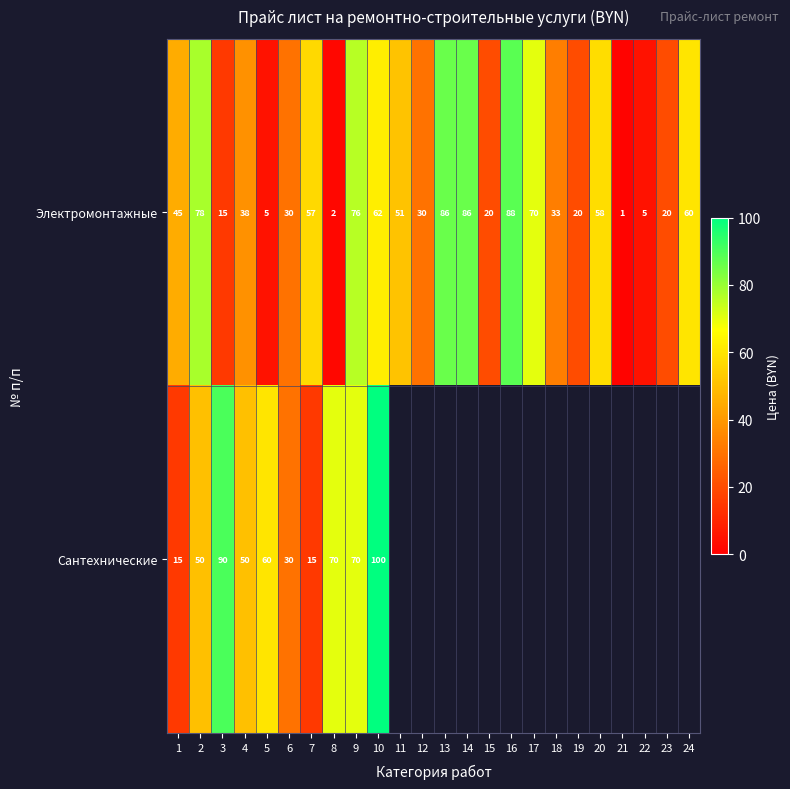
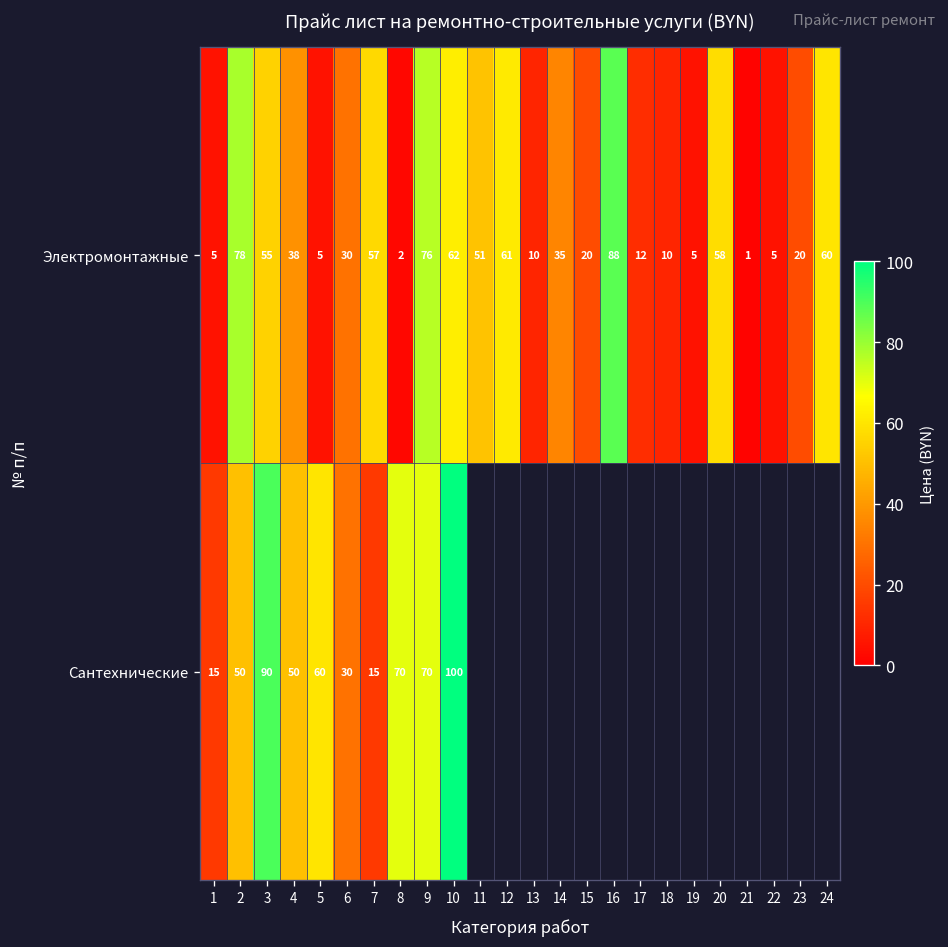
Электромонтажные, 1: 45 -> 5
Электромонтажные, 3: 15 -> 55
Электромонтажные, 12: 30 -> 61
Электромонтажные, 13: 86 -> 10
Электромонтажные, 14: 86 -> 35
Электромонтажные, 17: 70 -> 12
Электромонтажные, 18: 33 -> 10
Электромонтажные, 19: 20 -> 5
